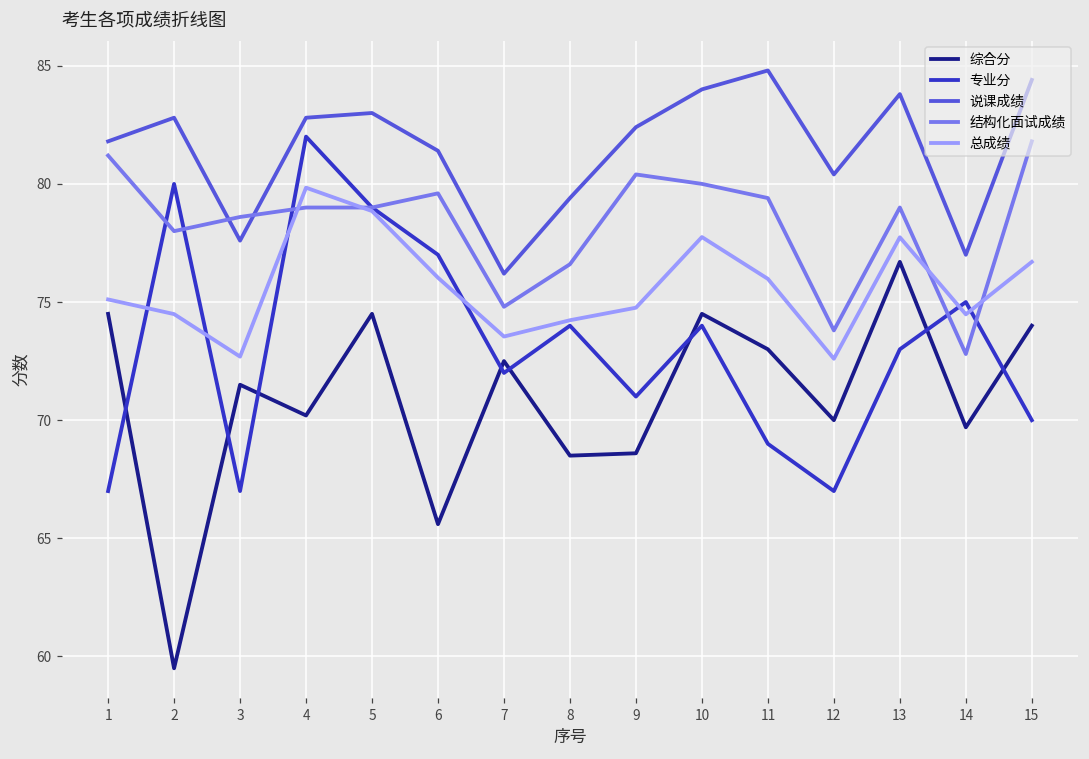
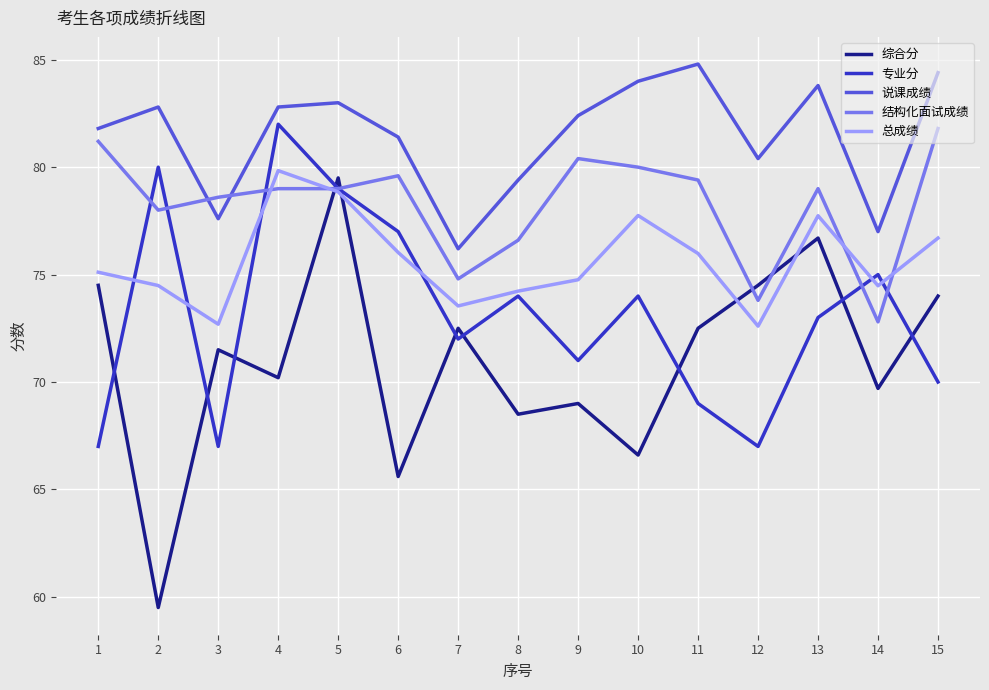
综合分, 5: 74.5 -> 79.5
综合分, 9: 68.6 -> 69.0
综合分, 10: 74.5 -> 66.6
综合分, 11: 73.0 -> 72.5
综合分, 12: 70.0 -> 74.5
